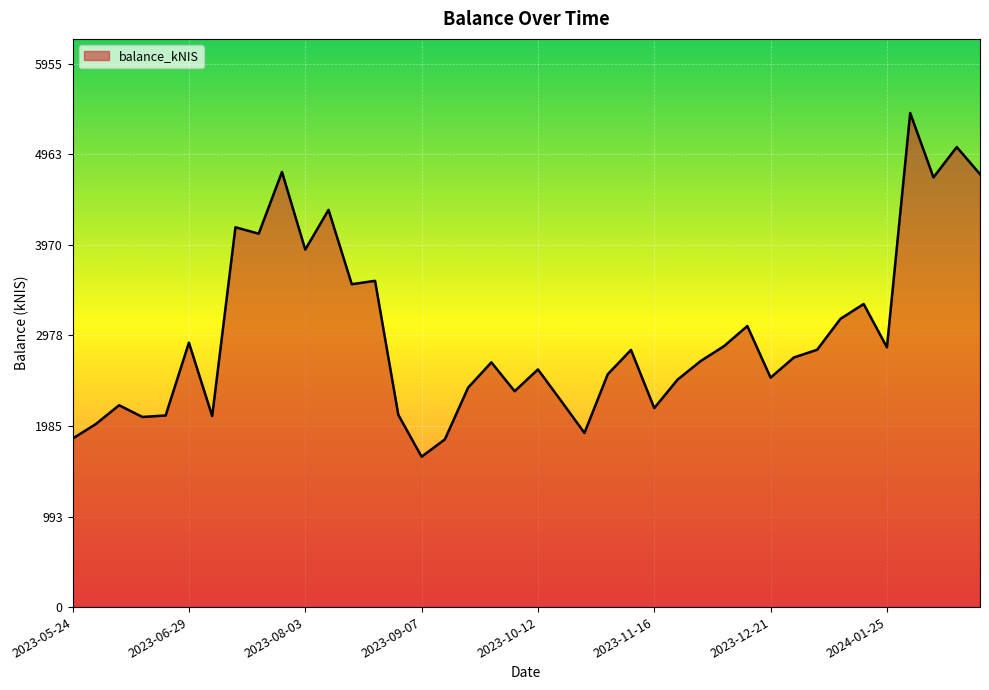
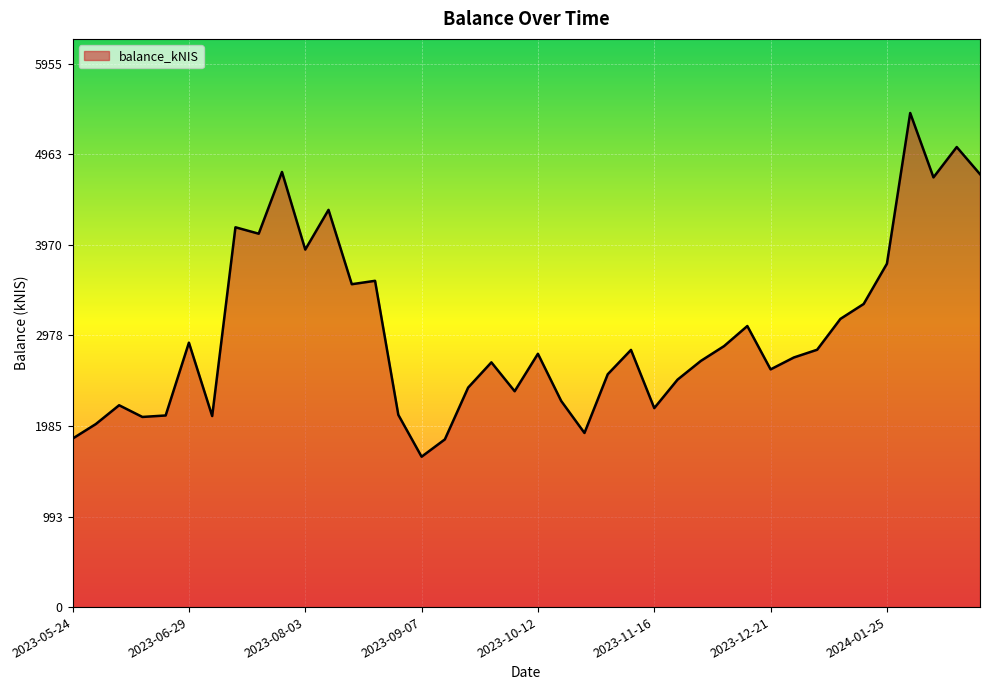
2023-10-12: 2600 -> 2800
2023-12-21: 2500 -> 2600
2024-01-25: 2800 -> 3800
